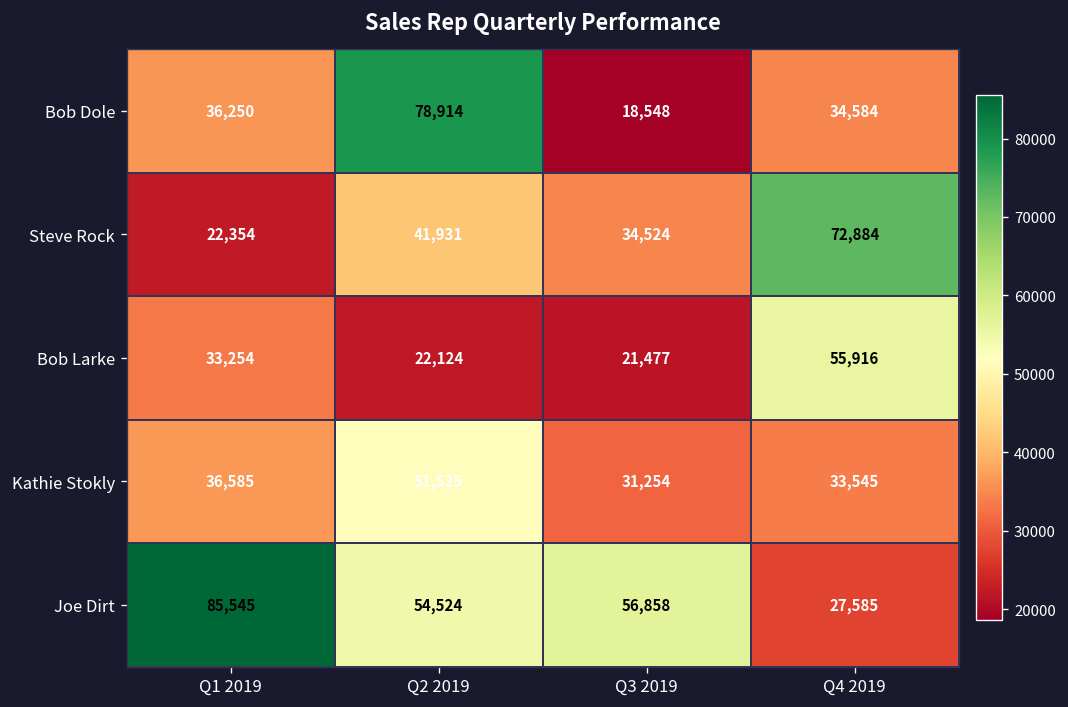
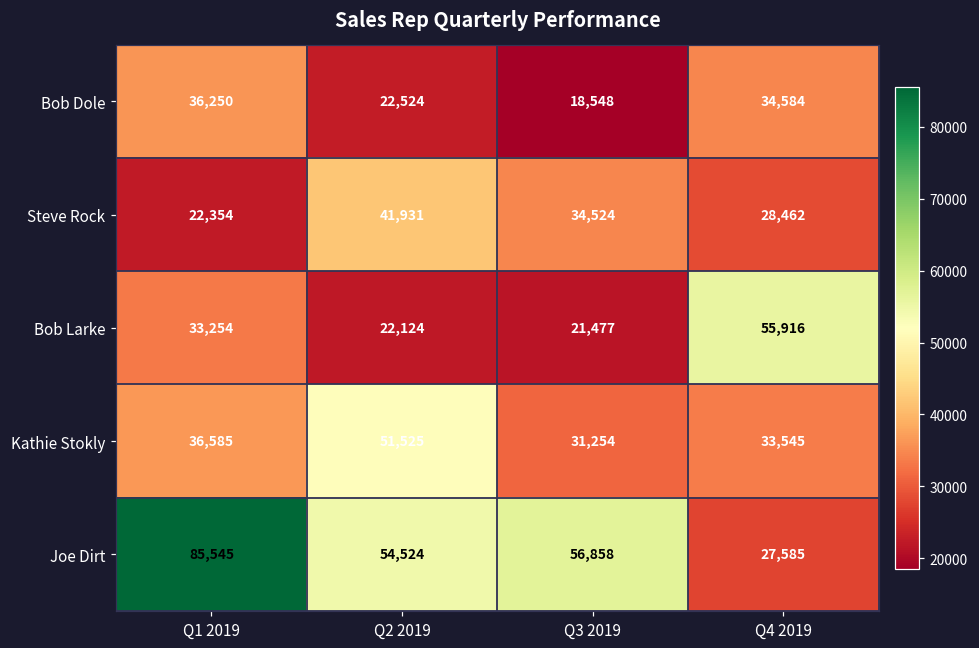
Bob Dole, Q2 2019: 78,914 -> 22,524
Steve Rock, Q4 2019: 72,884 -> 28,462
